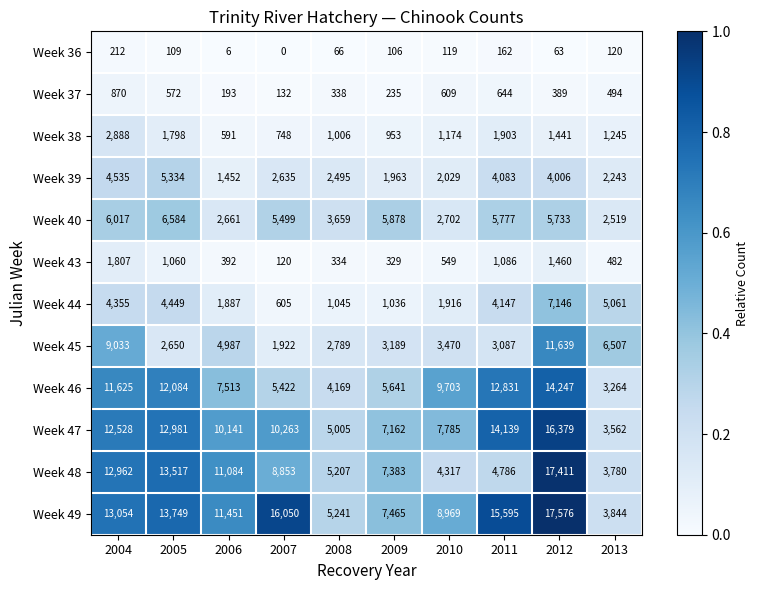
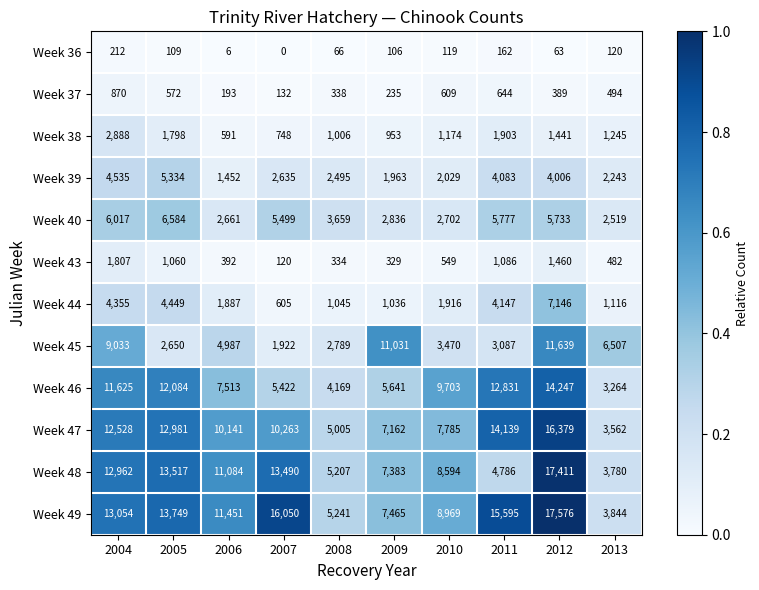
Week 40, 2009: 5,878 -> 2,836
Week 44, 2013: 5,061 -> 1,116
Week 45, 2009: 3,189 -> 11,031
Week 48, 2007: 8,853 -> 13,490
Week 48, 2010: 4,317 -> 8,594
